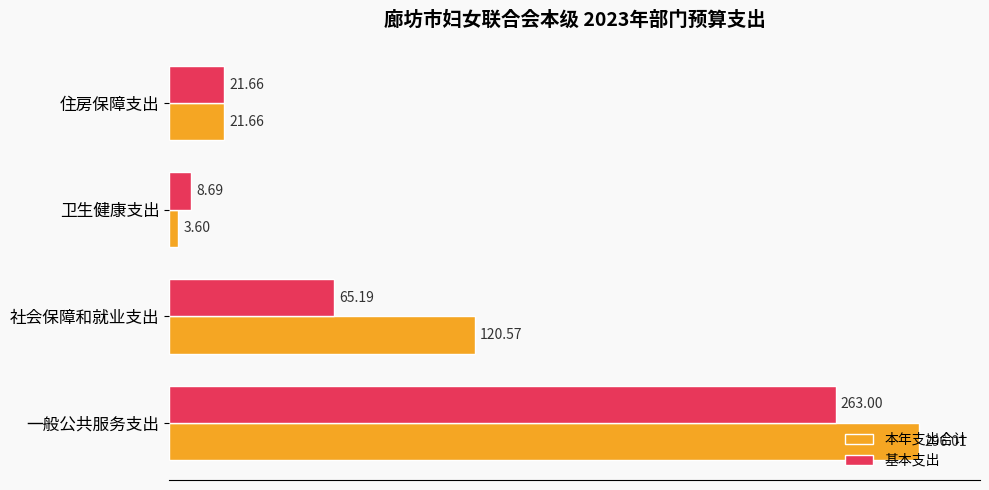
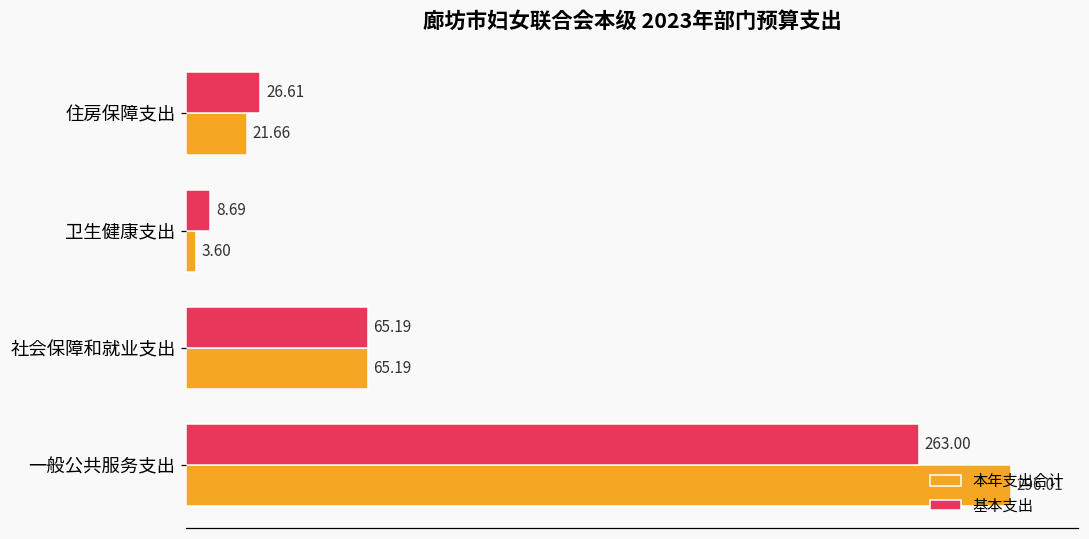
基本支出, 住房保障支出: 21.66 -> 26.61
本年支出合计, 社会保障和就业支出: 120.57 -> 65.19
